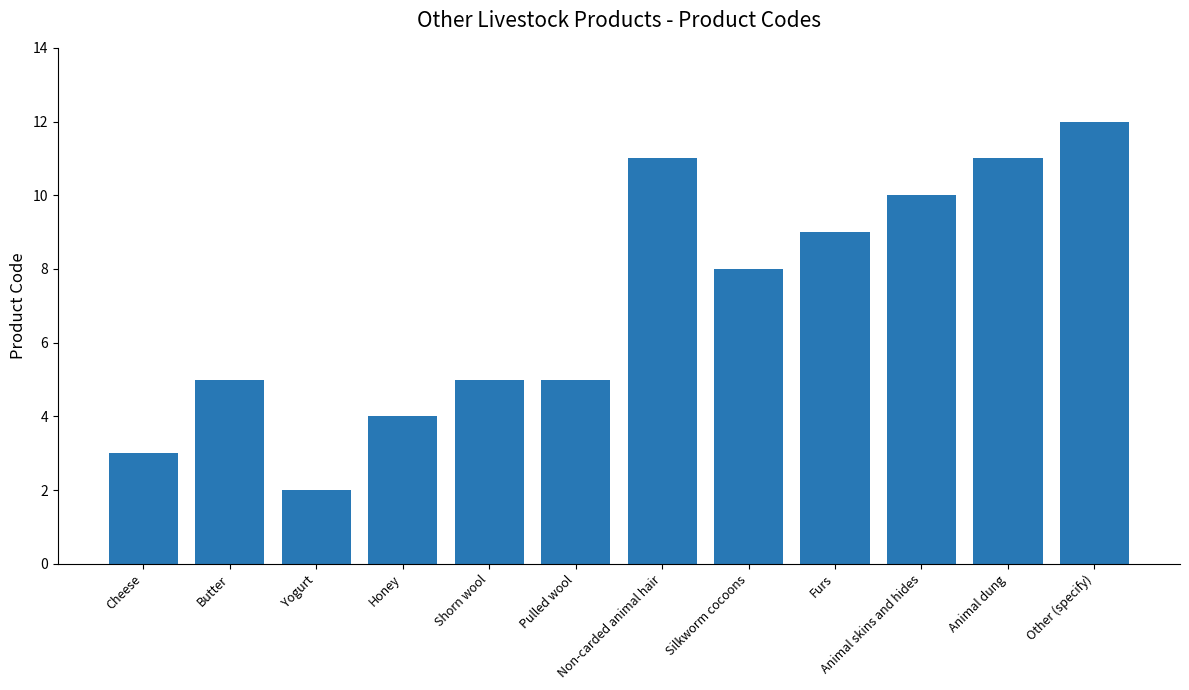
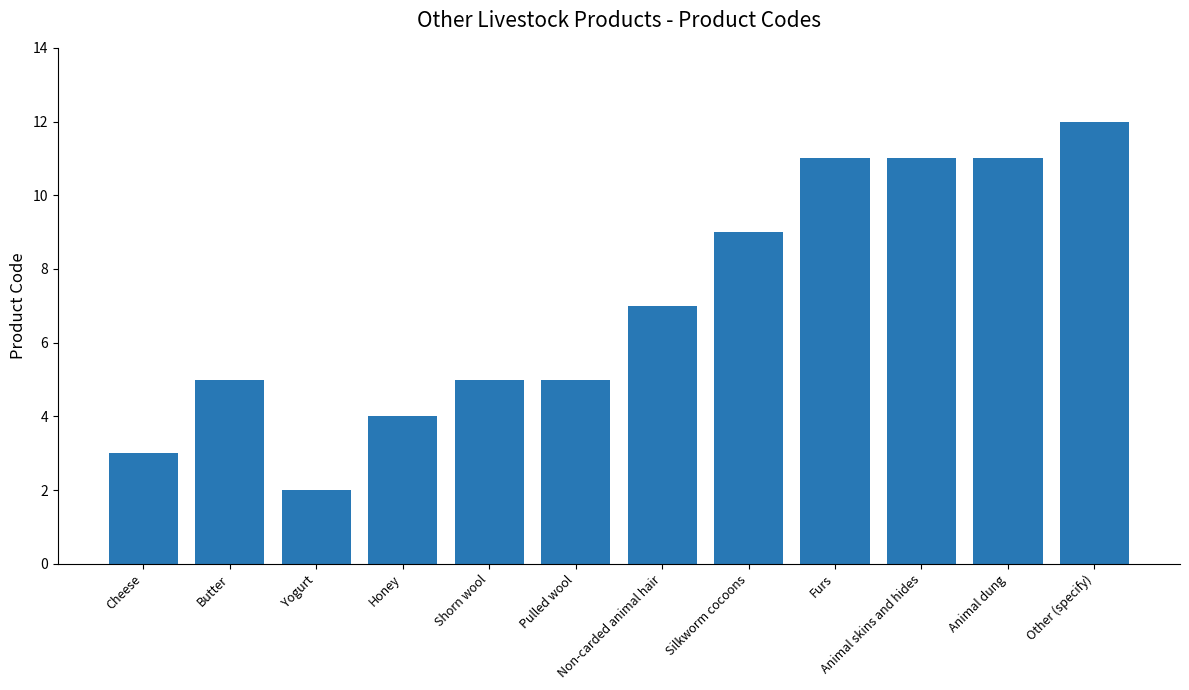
Non-carded animal hair: 11 -> 7
Silkworm cocoons: 8 -> 9
Furs: 9 -> 11
Animal skins and hides: 10 -> 11
